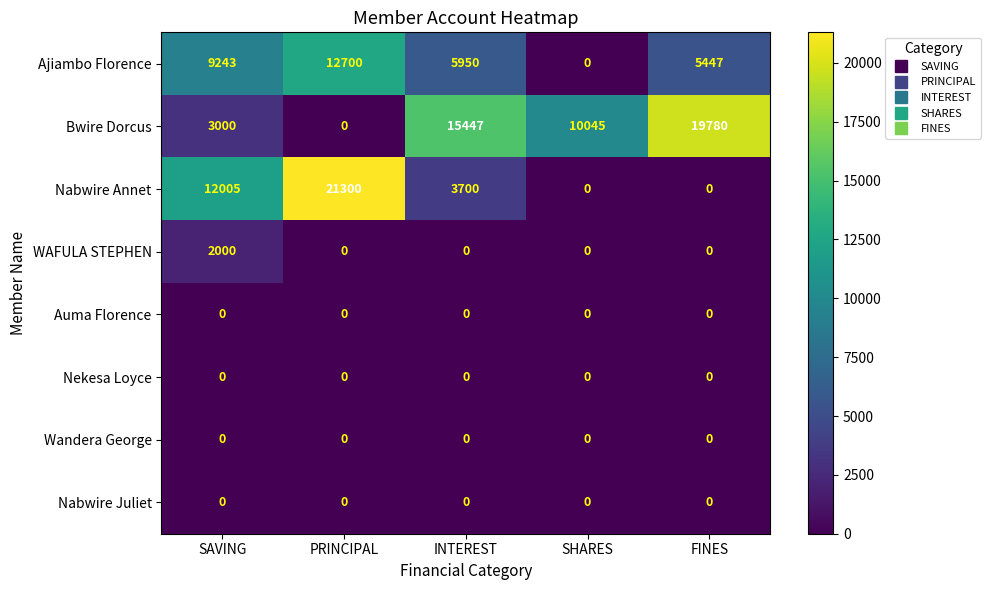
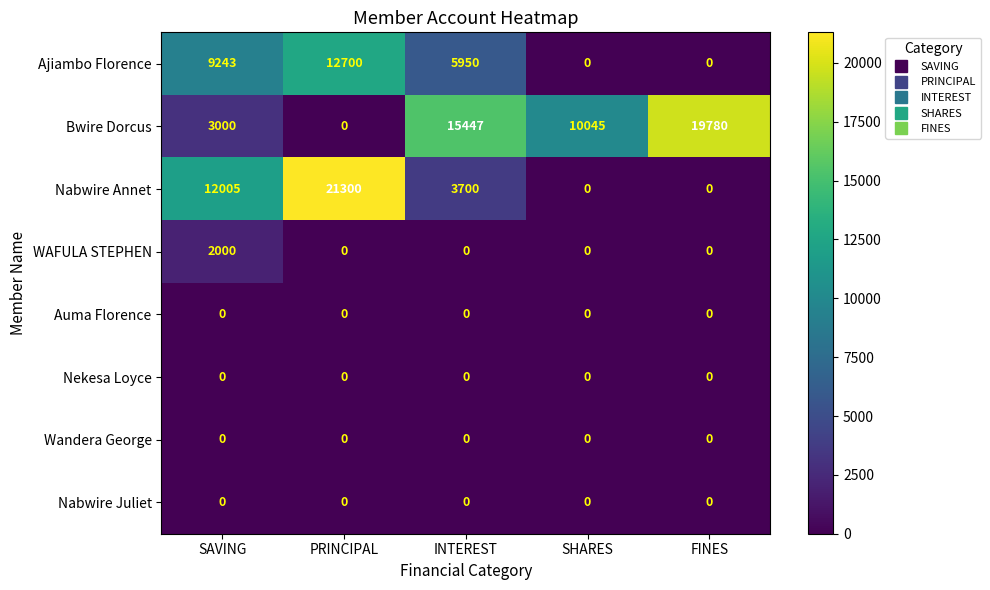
Ajiambo Florence, FINES: 5447 -> 0
